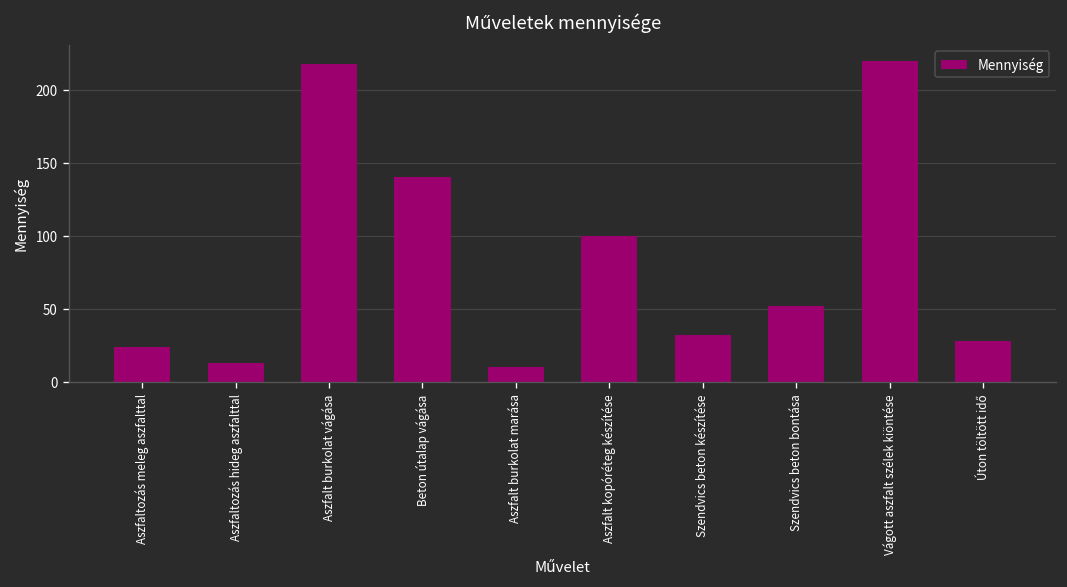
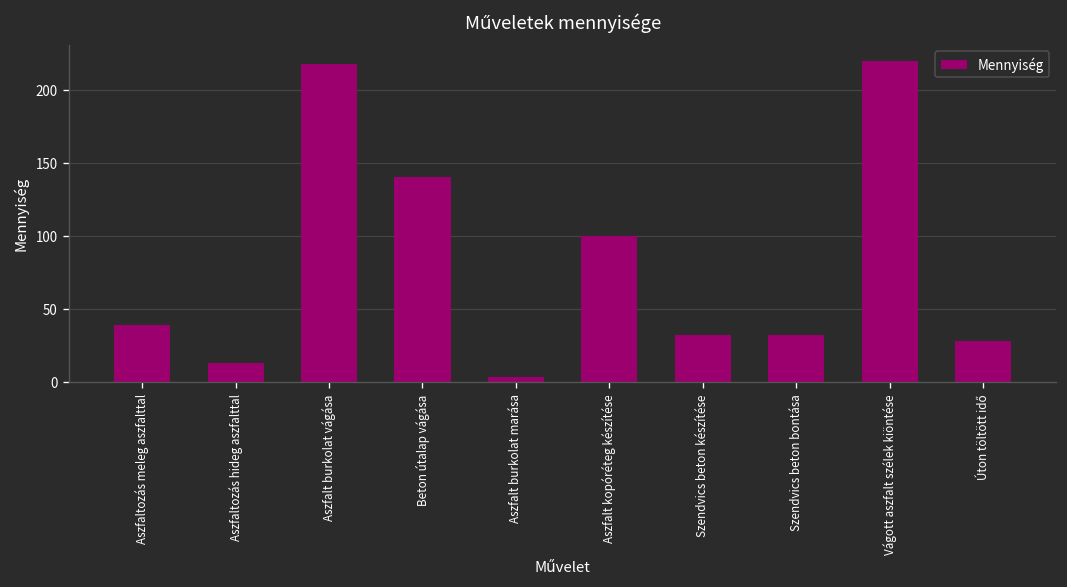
Aszfaltozás meleg aszfalttal: 24 -> 39
Aszfalt burkolat marása: 10 -> 3
Szendvics beton bontása: 52 -> 32
